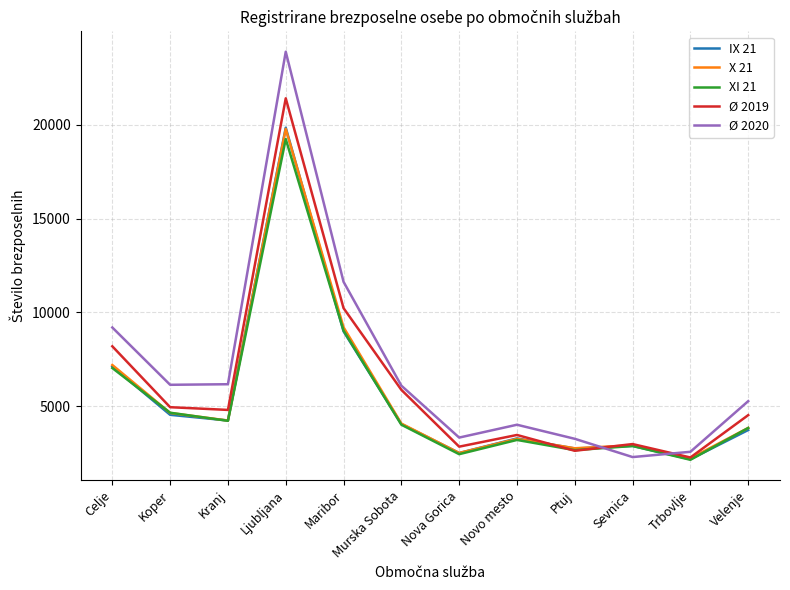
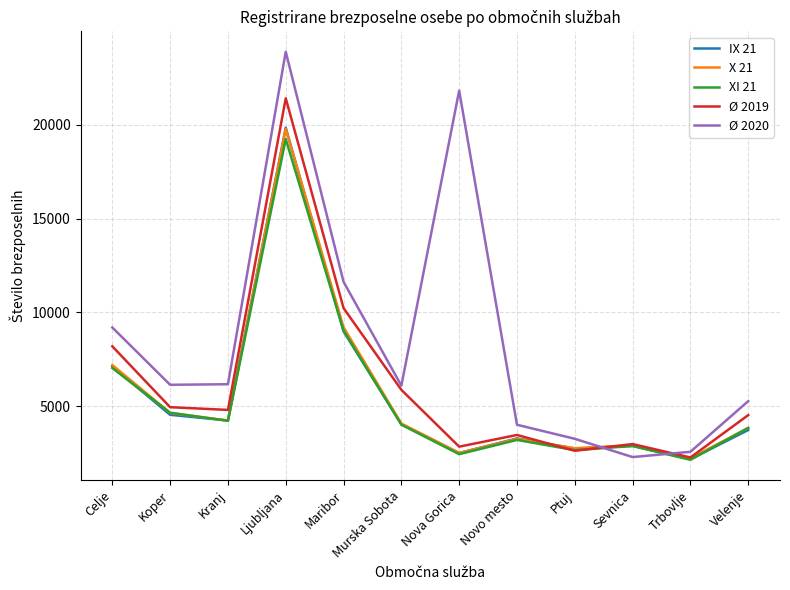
Ø 2020, Nova Gorica: 3300 -> 21800
